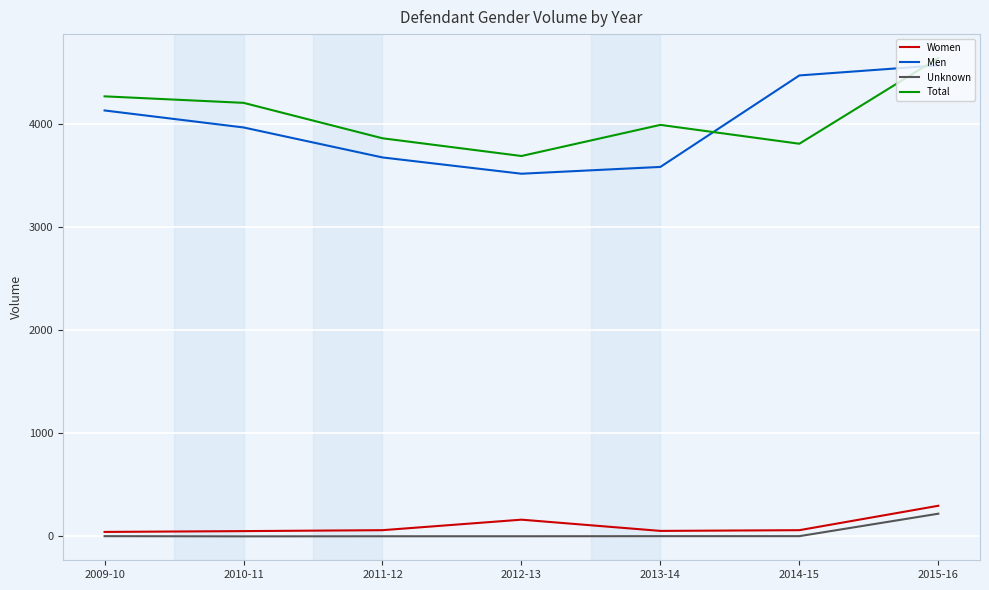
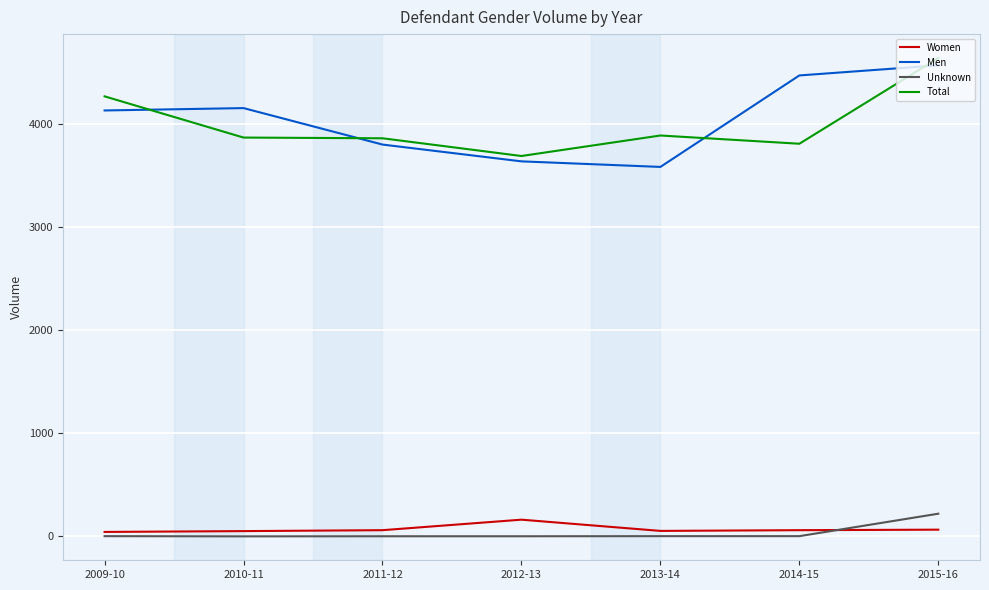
Men, 2010-11: 3970 -> 4160
Total, 2010-11: 4210 -> 3870
Men, 2011-12: 3680 -> 3800
Men, 2012-13: 3520 -> 3640
Total, 2013-14: 3990 -> 3890
Women, 2015-16: 300 -> 70
